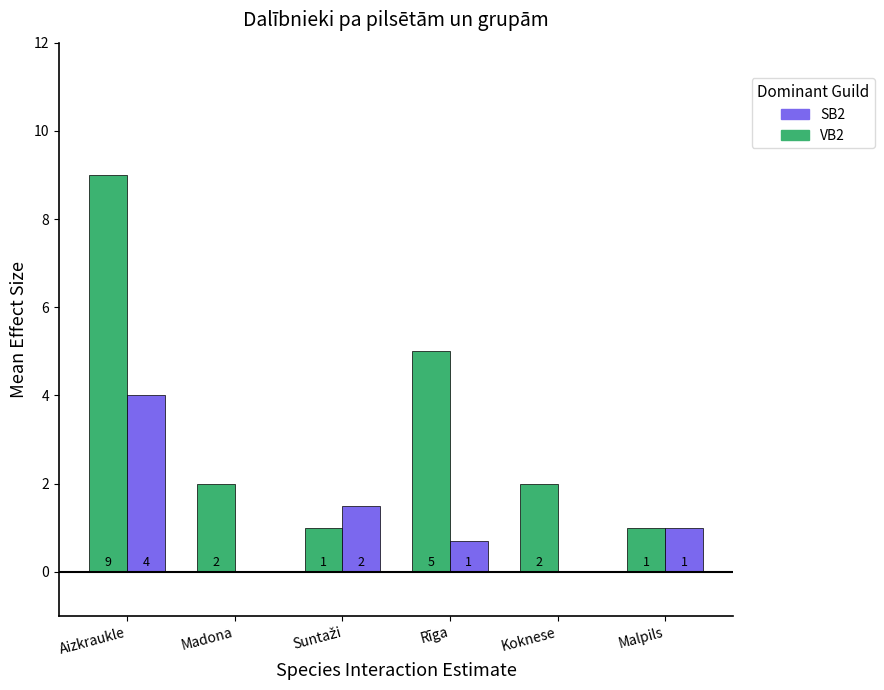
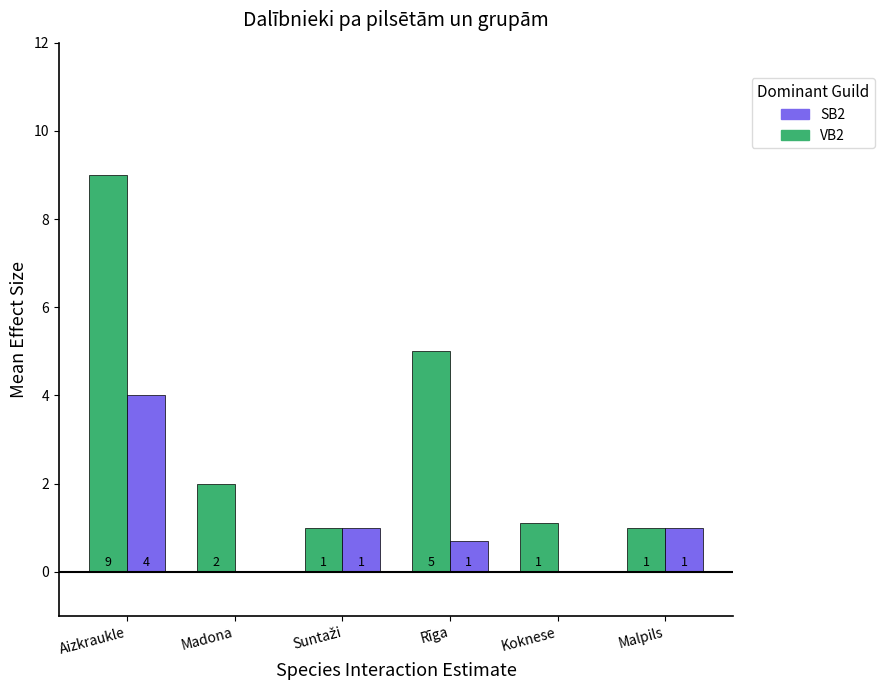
SB2, Suntaži: 2 -> 1
VB2, Koknese: 2 -> 1
